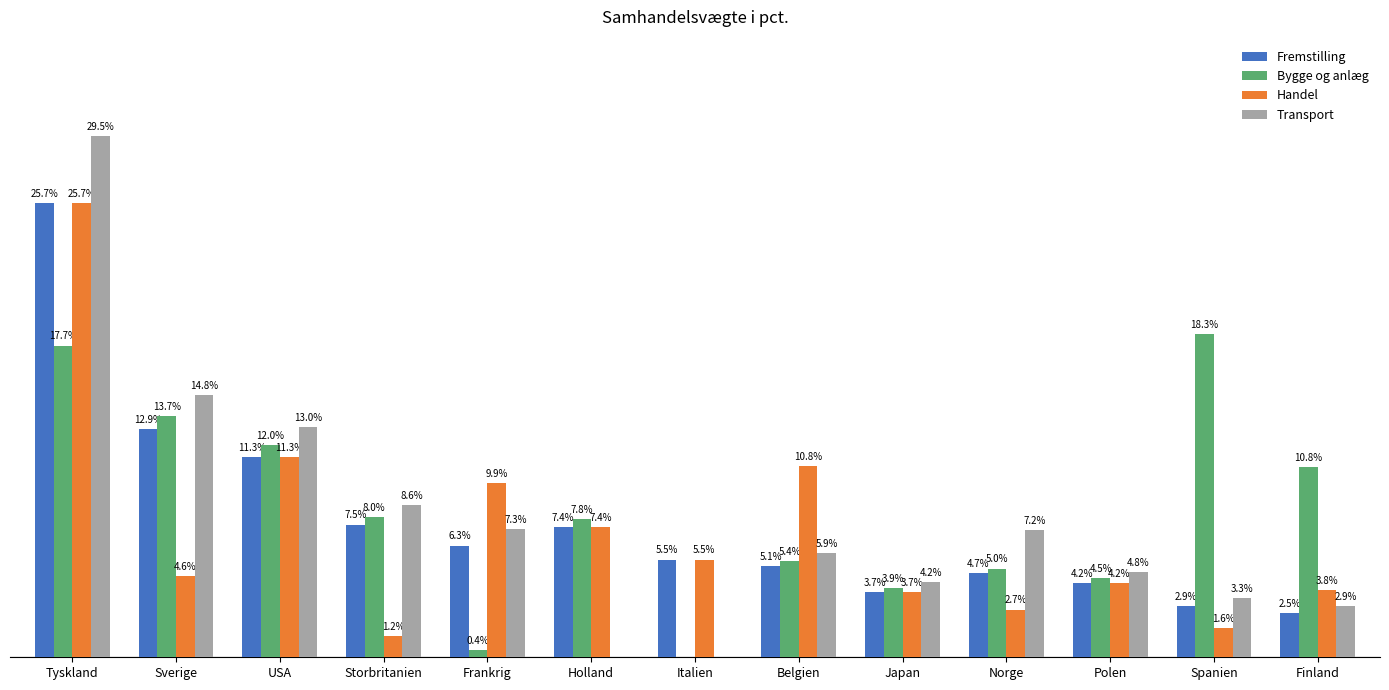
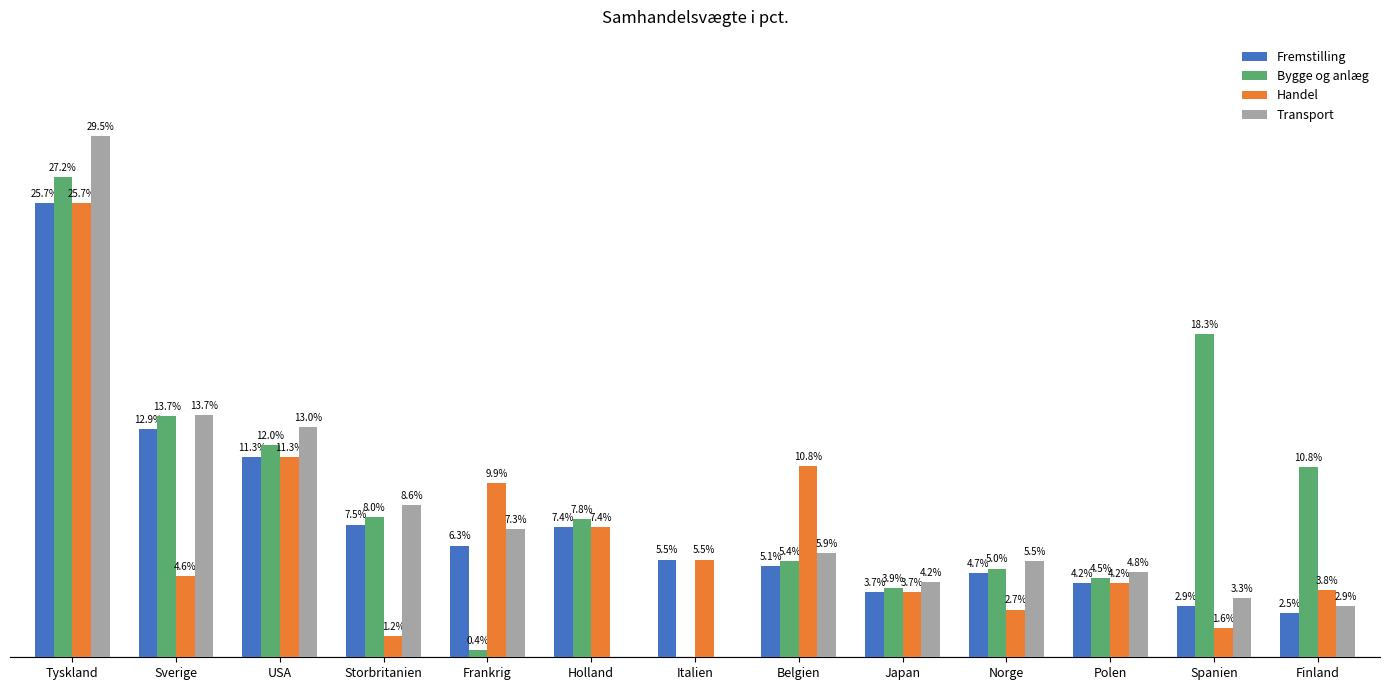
Bygge og anlæg, Tyskland: 17.7% -> 27.2%
Transport, Sverige: 14.8% -> 13.7%
Transport, Norge: 7.2% -> 5.5%
